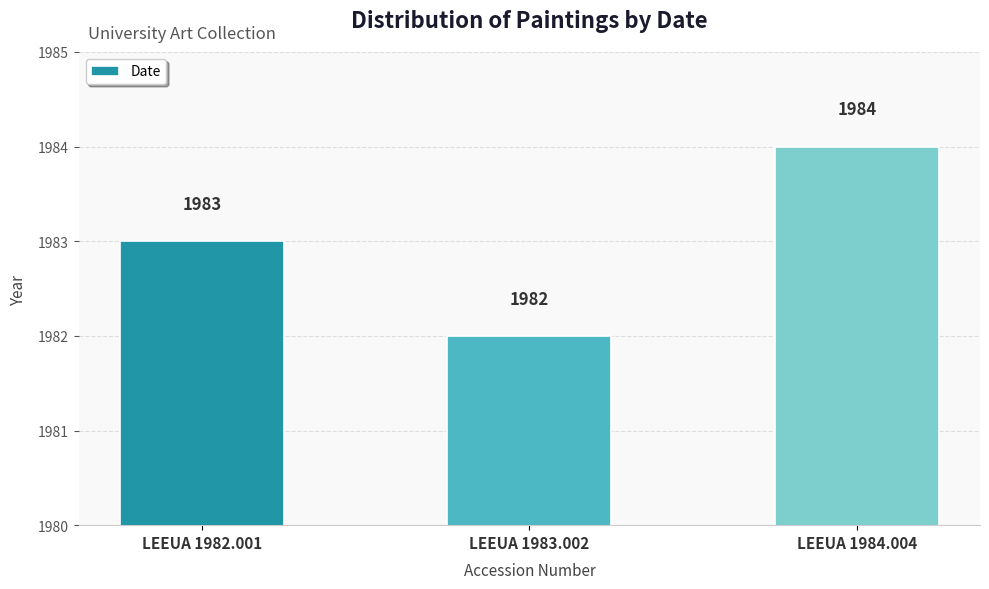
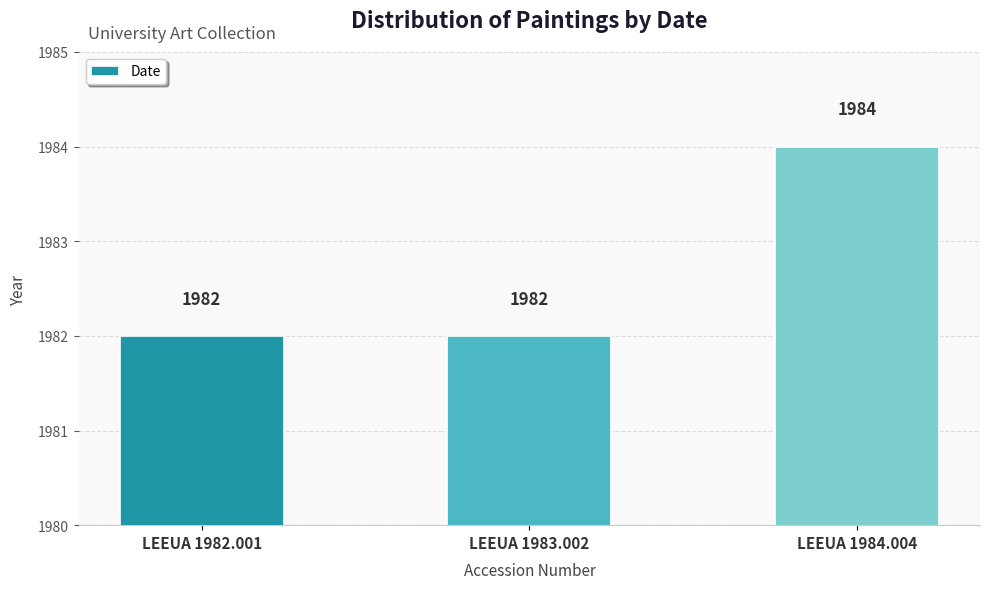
LEEUA 1982.001: 1983 -> 1982
